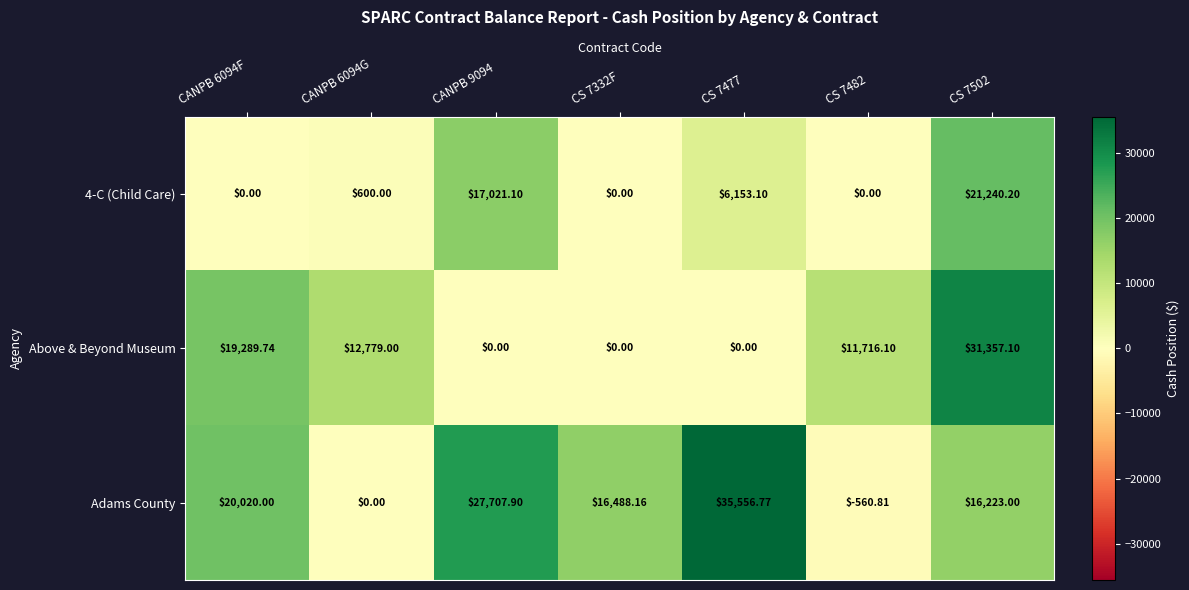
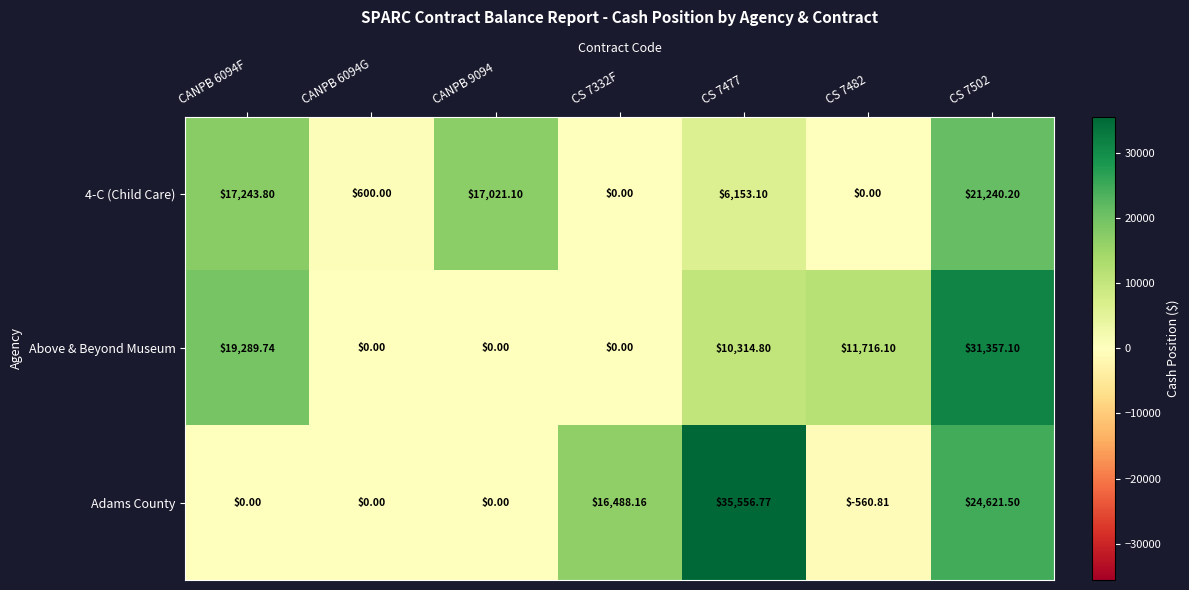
4-C (Child Care), CANPB 6094F: $0.00 -> $17,243.80
Above & Beyond Museum, CANPB 6094G: $12,779.00 -> $0.00
Above & Beyond Museum, CS 7477: $0.00 -> $10,314.80
Adams County, CANPB 6094F: $20,020.00 -> $0.00
Adams County, CANPB 9094: $27,707.90 -> $0.00
Adams County, CS 7502: $16,223.00 -> $24,621.50
